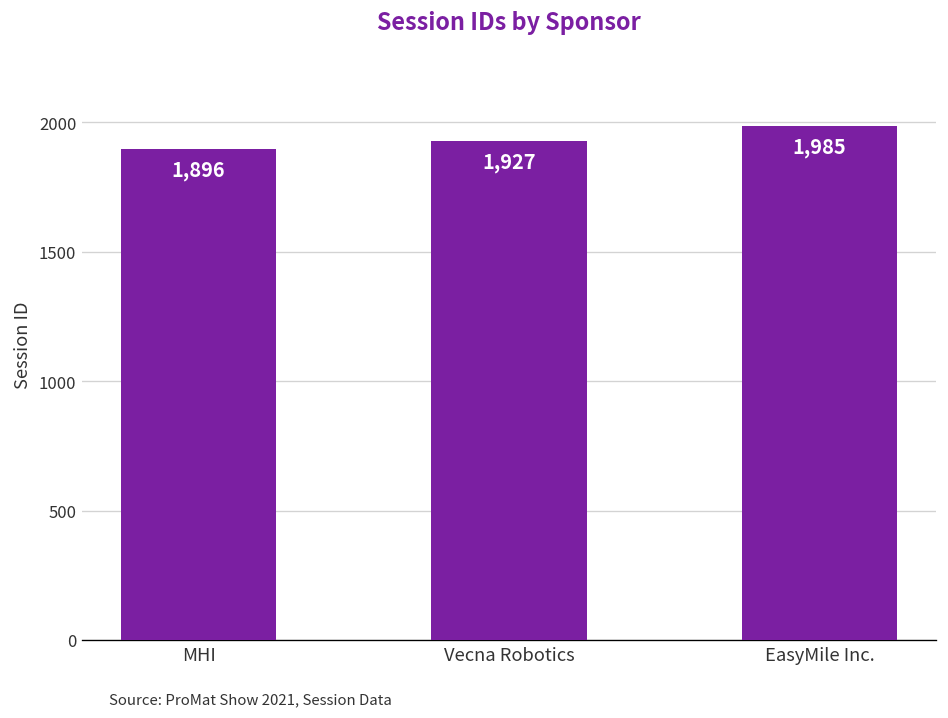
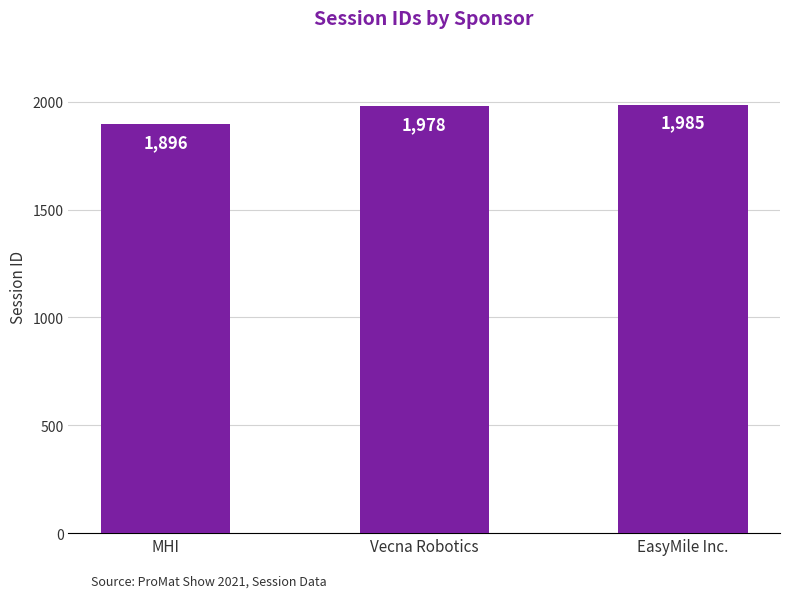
Vecna Robotics: 1,927 -> 1,978
